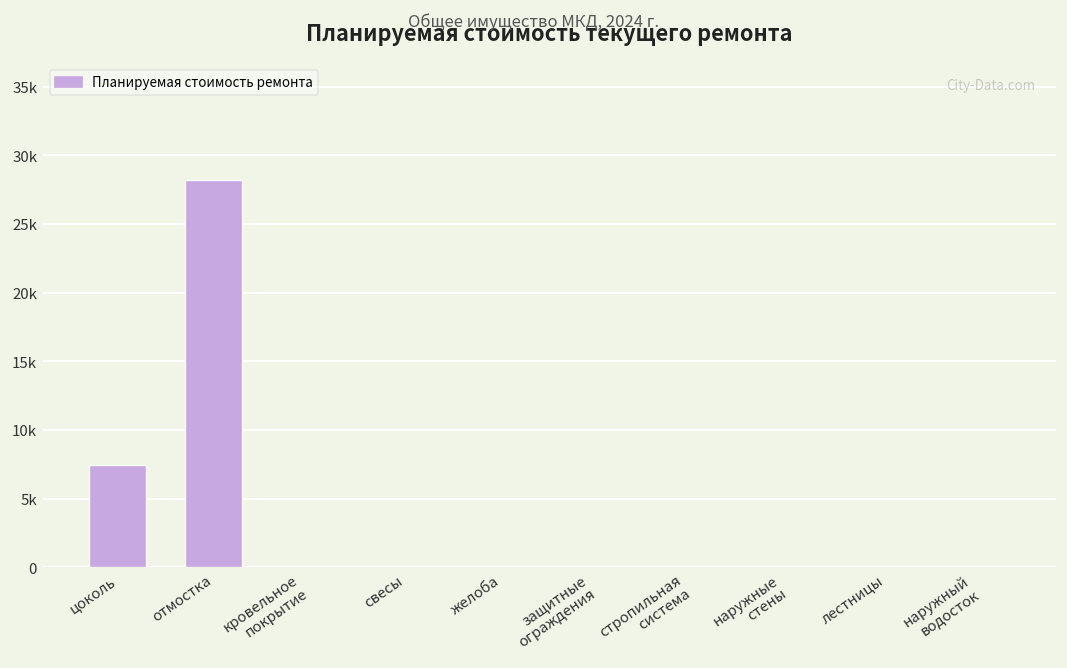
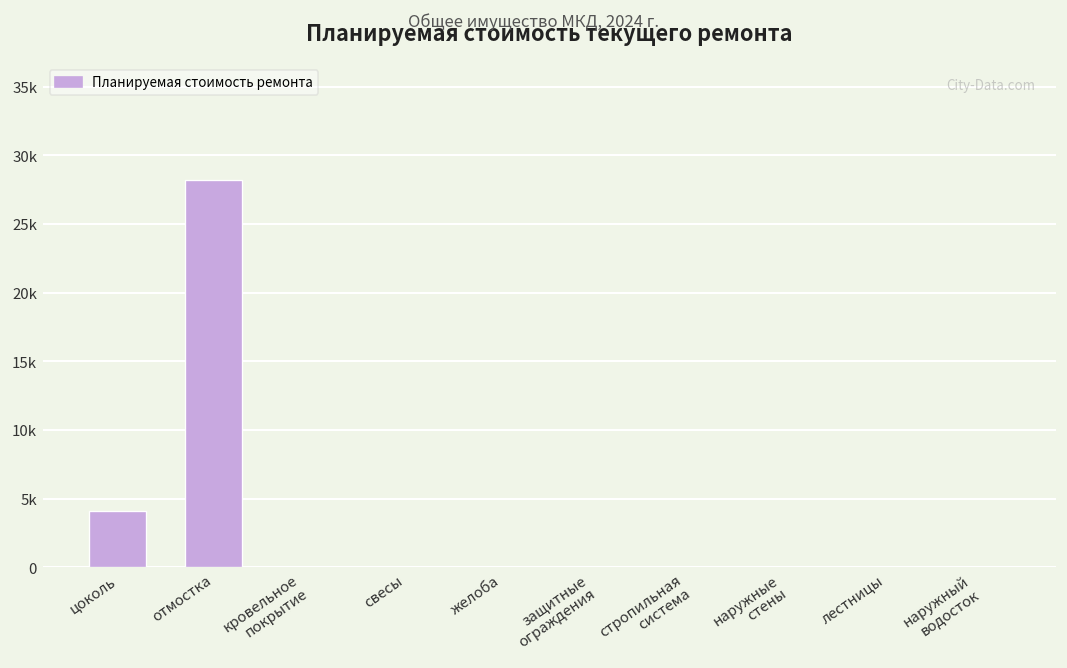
цоколь: 7500 -> 4100
